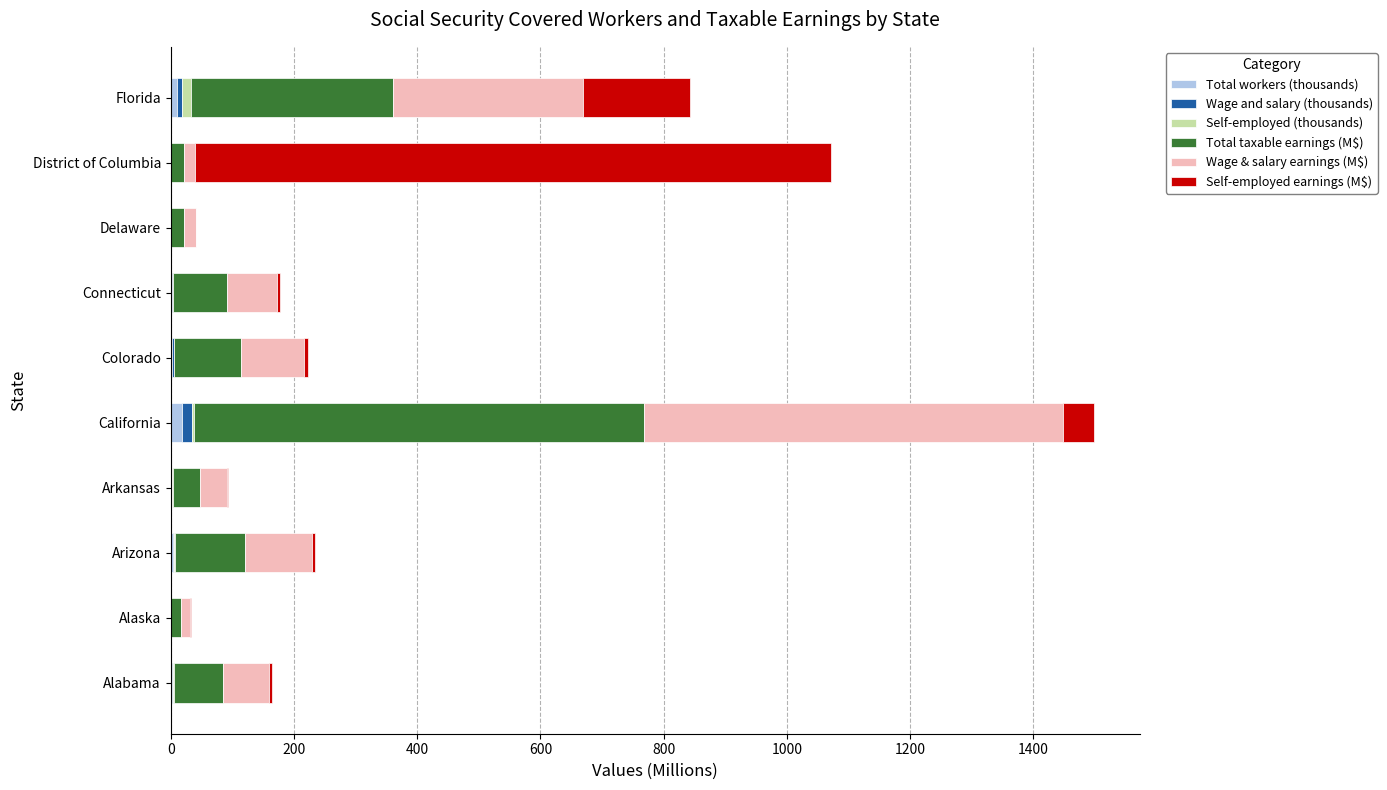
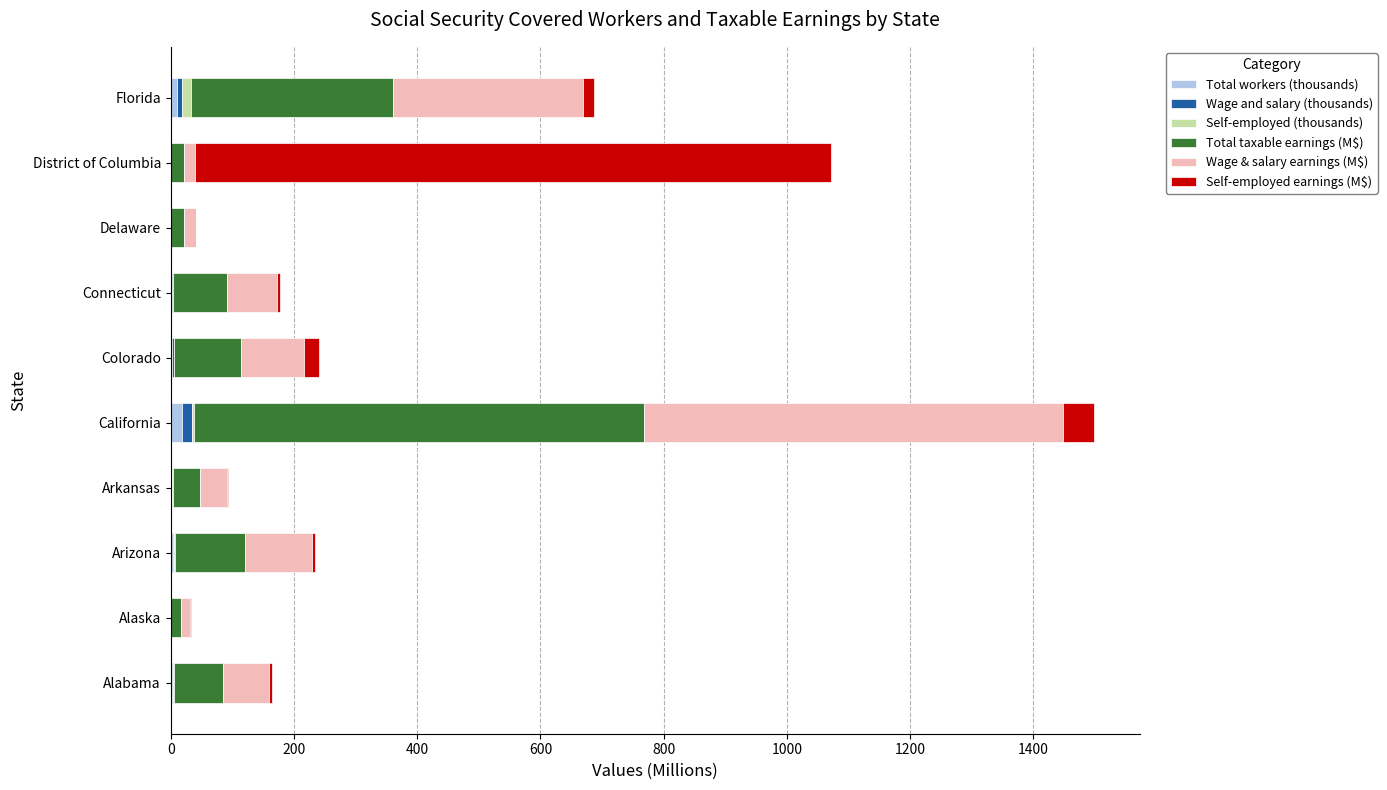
Self-employed earnings (M$), Florida: 170 -> 20
Self-employed earnings (M$), Colorado: 10 -> 20
